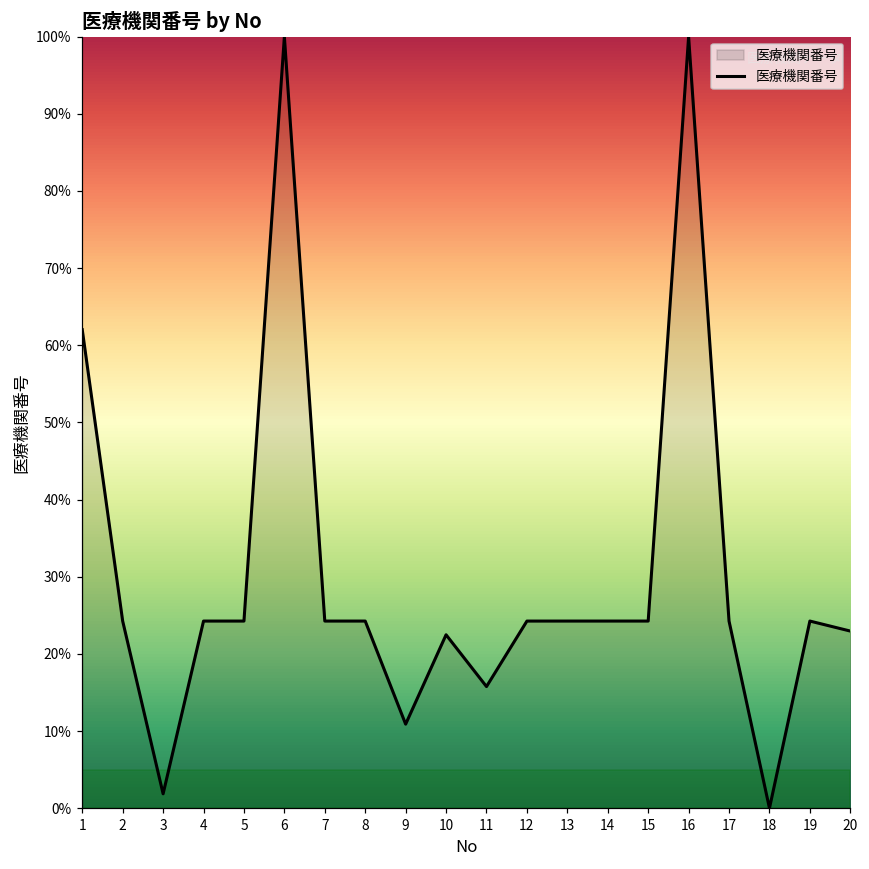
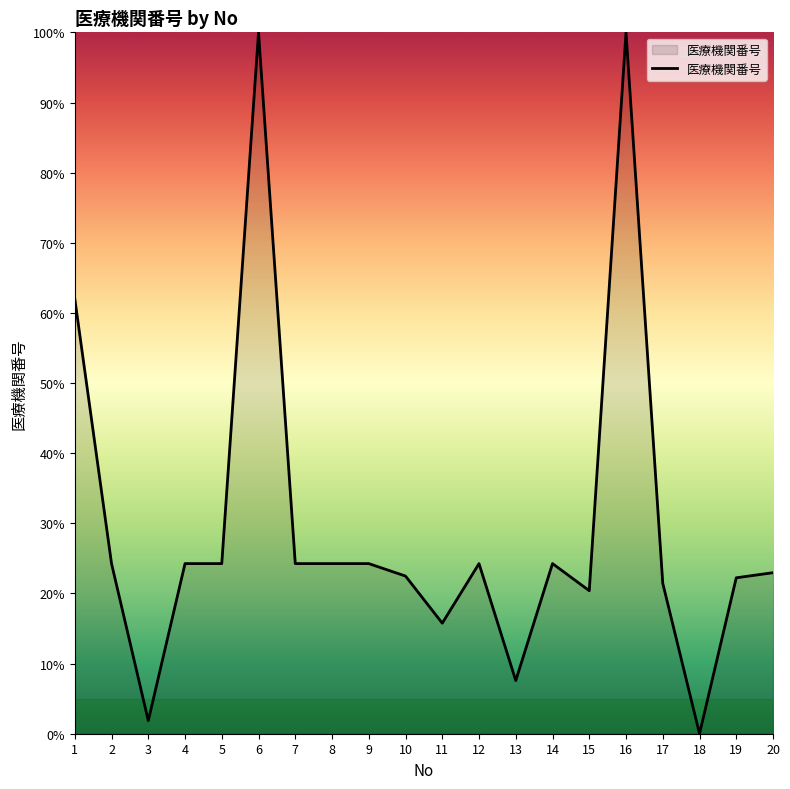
9: 11% -> 24%
13: 24% -> 8%
15: 24% -> 20%
17: 24% -> 21%
19: 24% -> 22%
